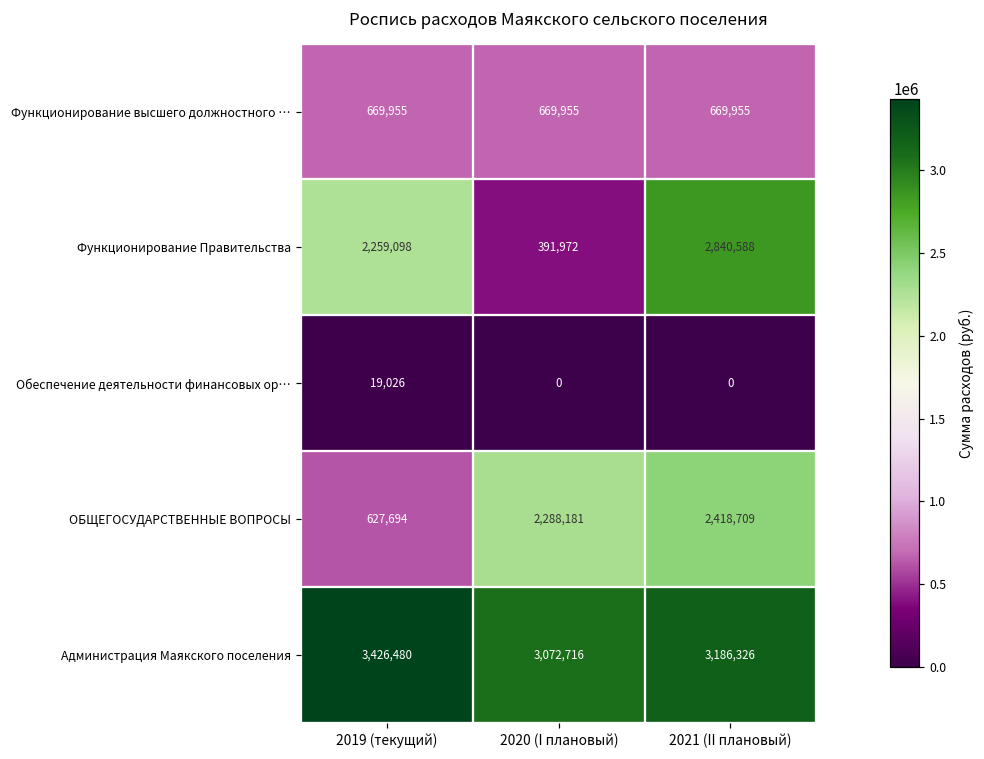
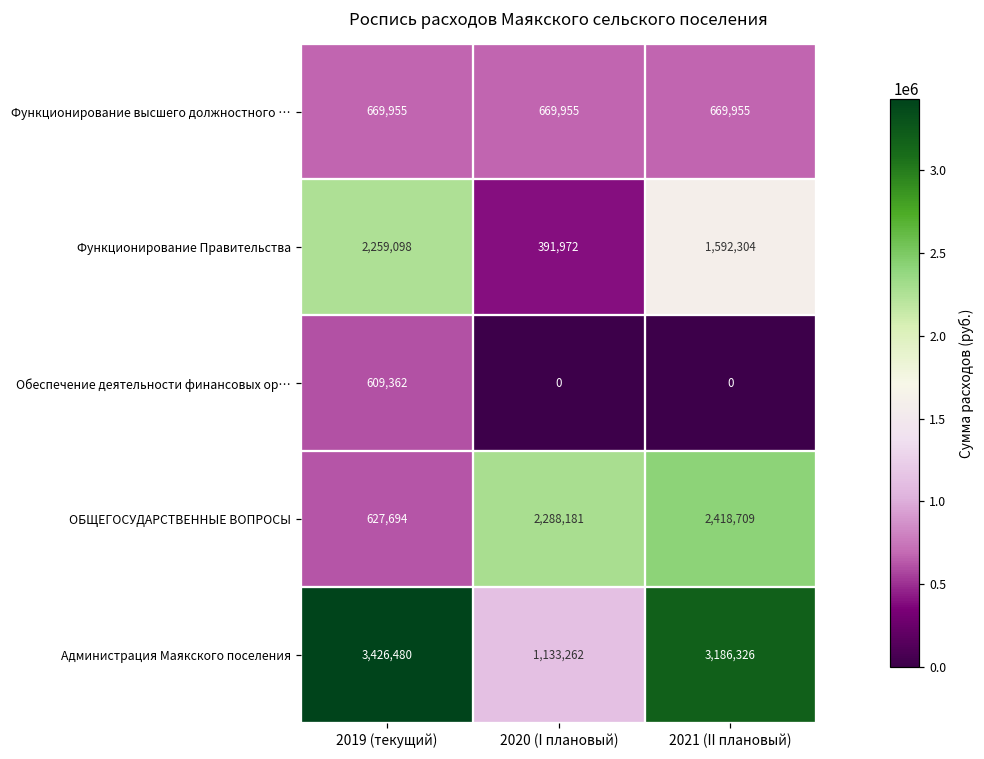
Функционирование Правительства, 2021 (II плановый): 2,840,588 -> 1,592,304
Обеспечение деятельности финансовых ор…, 2019 (текущий): 19,026 -> 609,362
Администрация Маякского поселения, 2020 (I плановый): 3,072,716 -> 1,133,262
